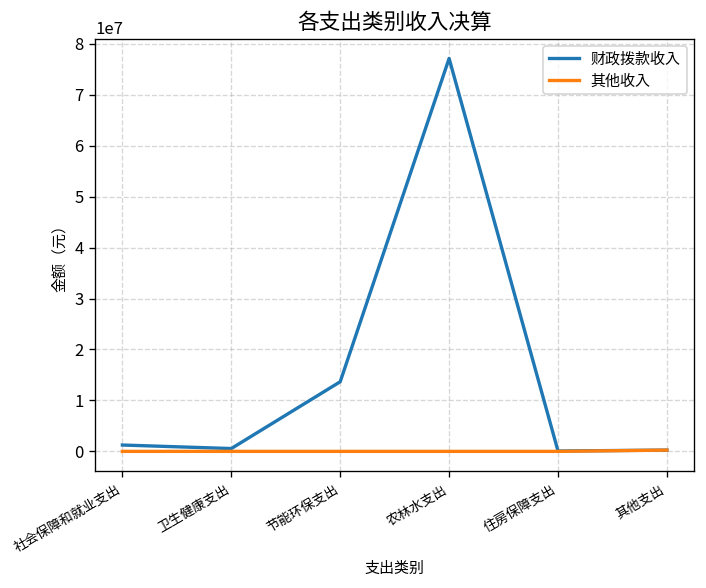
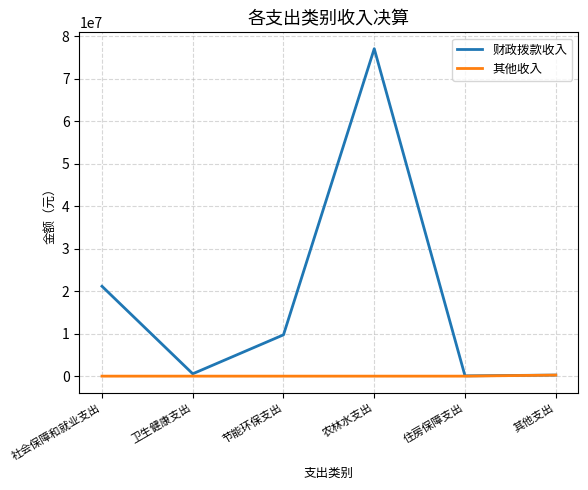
财政拨款收入, 社会保障和就业支出: 1000000 -> 21000000
财政拨款收入, 节能环保支出: 14000000 -> 10000000
